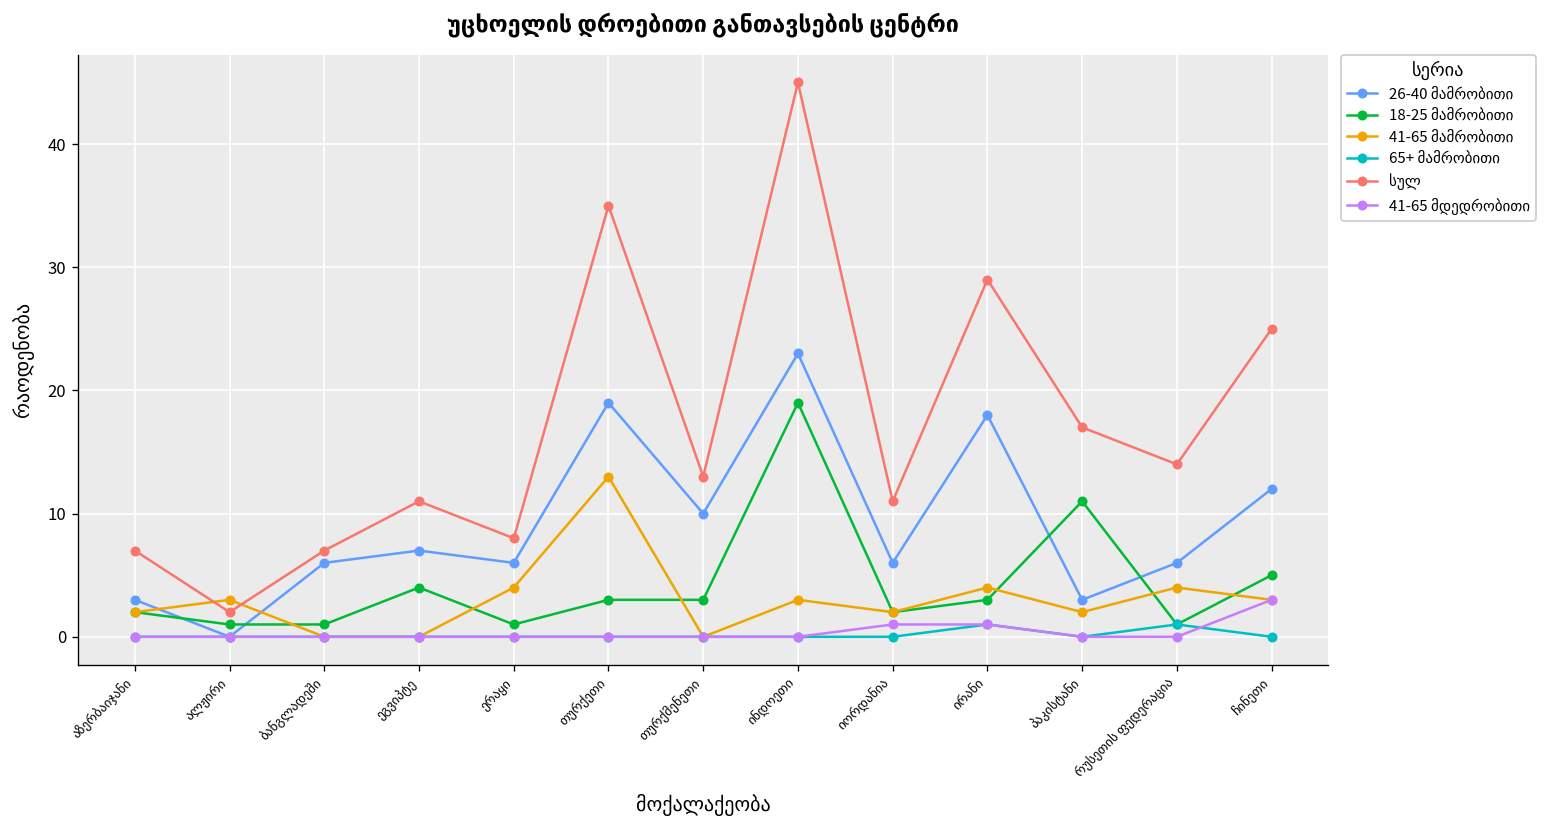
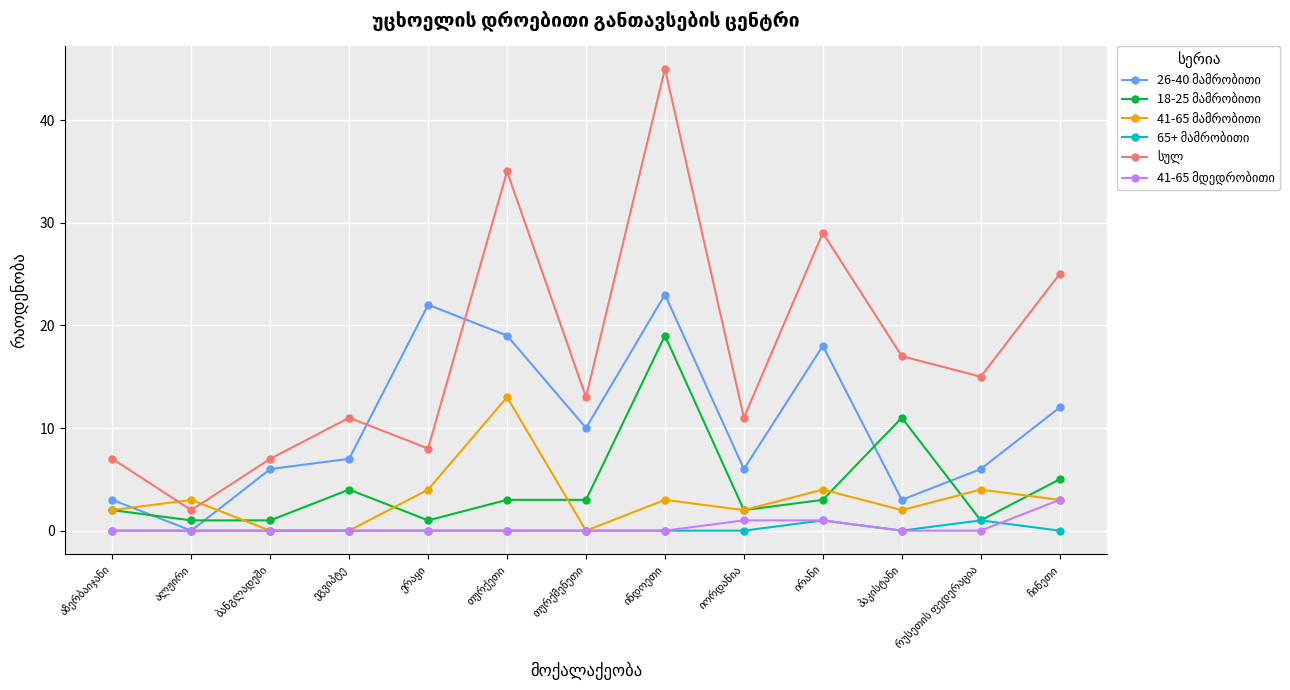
26-40 მამრობითი, ერაყი: 6 -> 22
სულ, რუსეთის ფედერაცია: 14 -> 15
